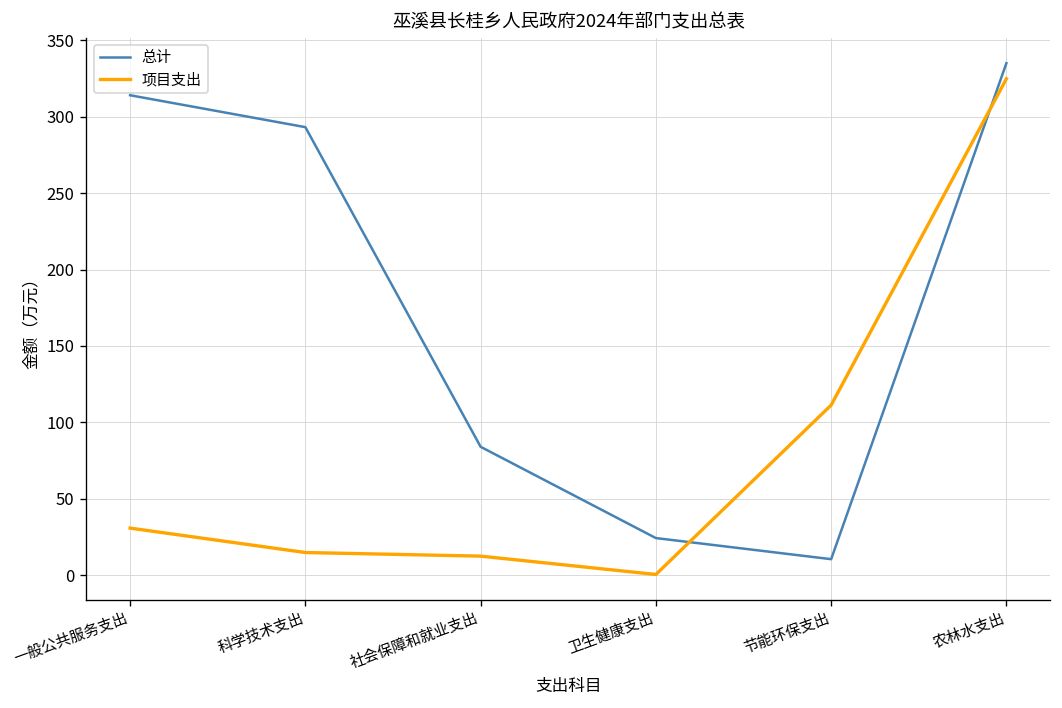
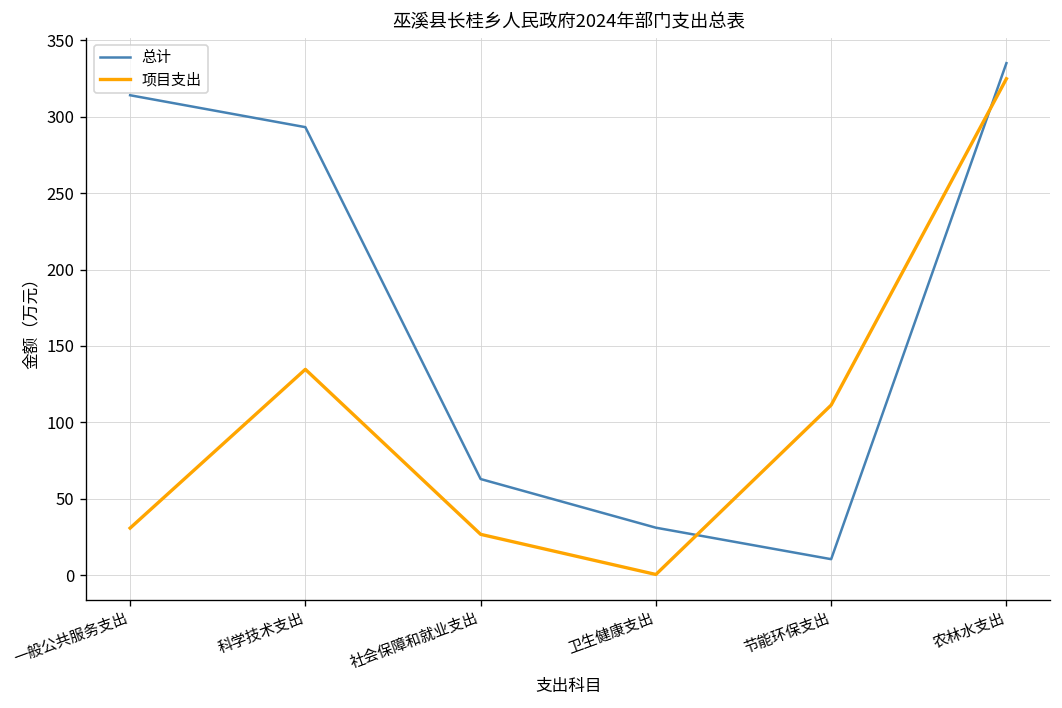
项目支出, 科学技术支出: 15 -> 135
总计, 社会保障和就业支出: 84 -> 63
项目支出, 社会保障和就业支出: 12 -> 27
总计, 卫生健康支出: 24 -> 31
